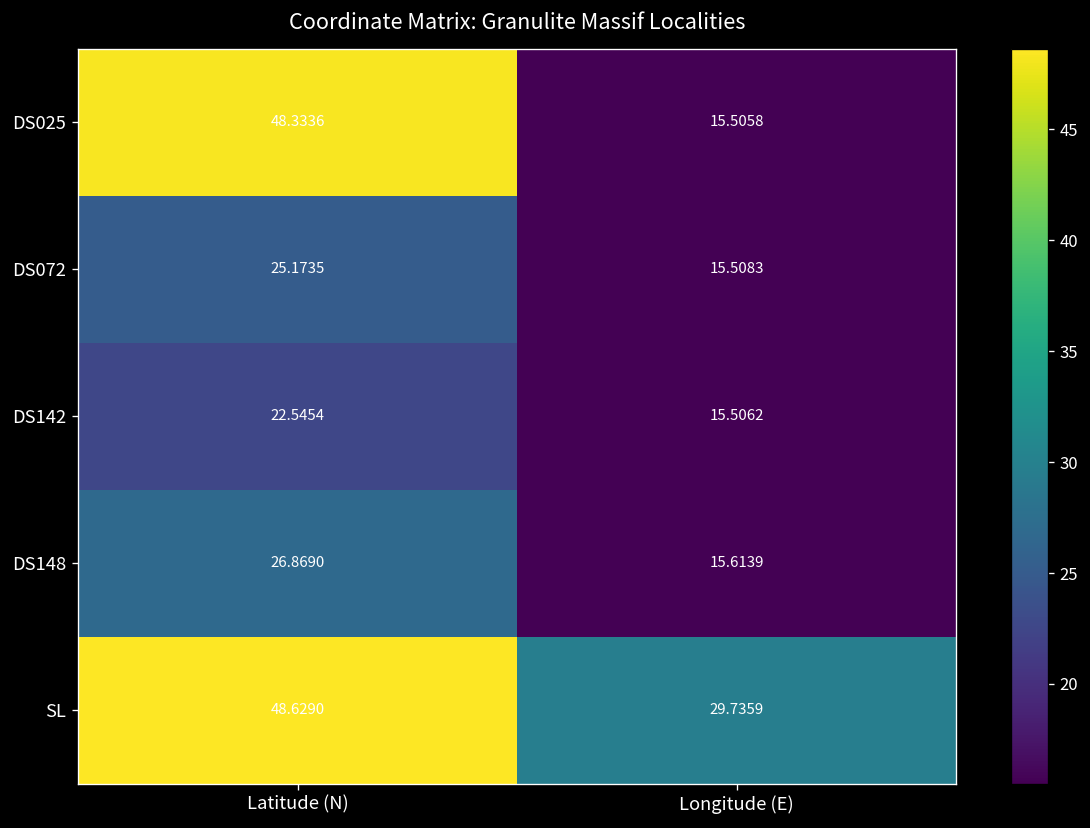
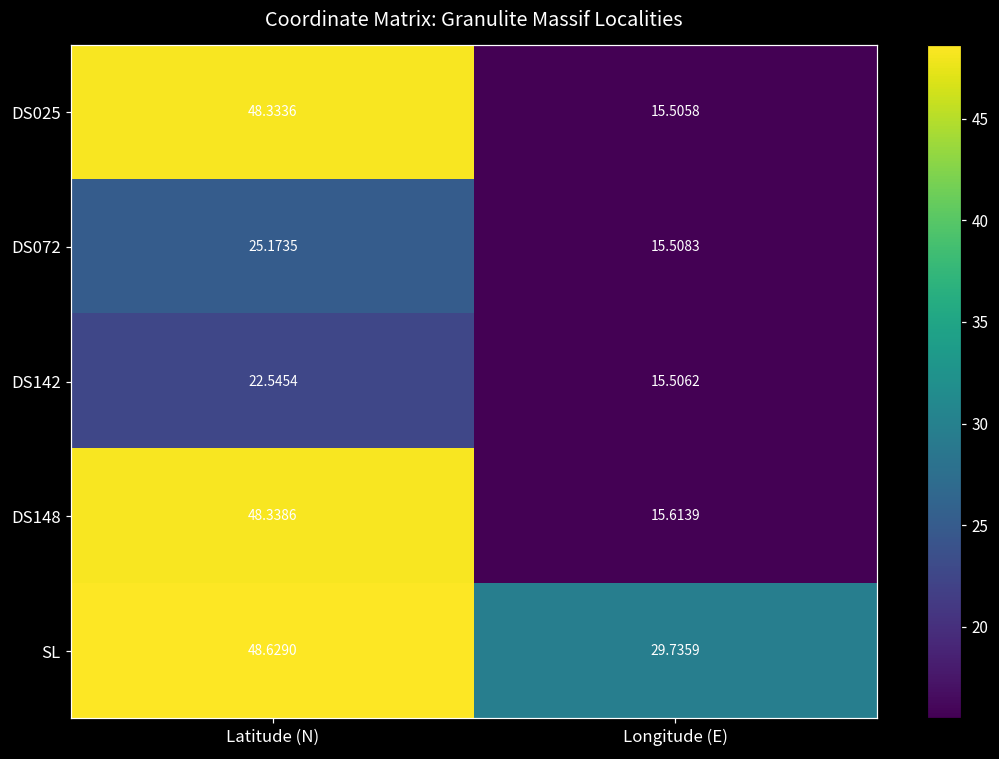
DS148, Latitude (N): 26.8690 -> 48.3386
